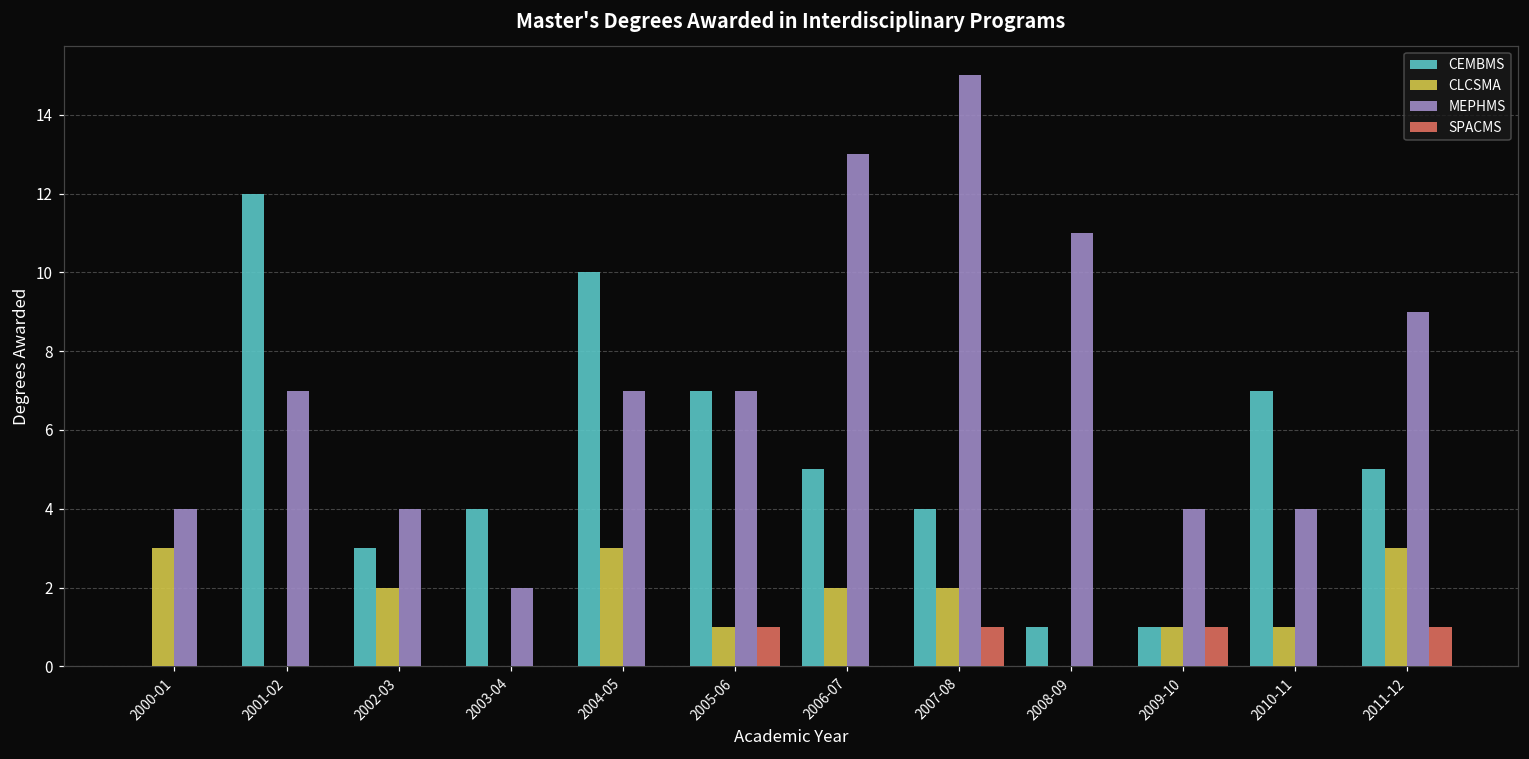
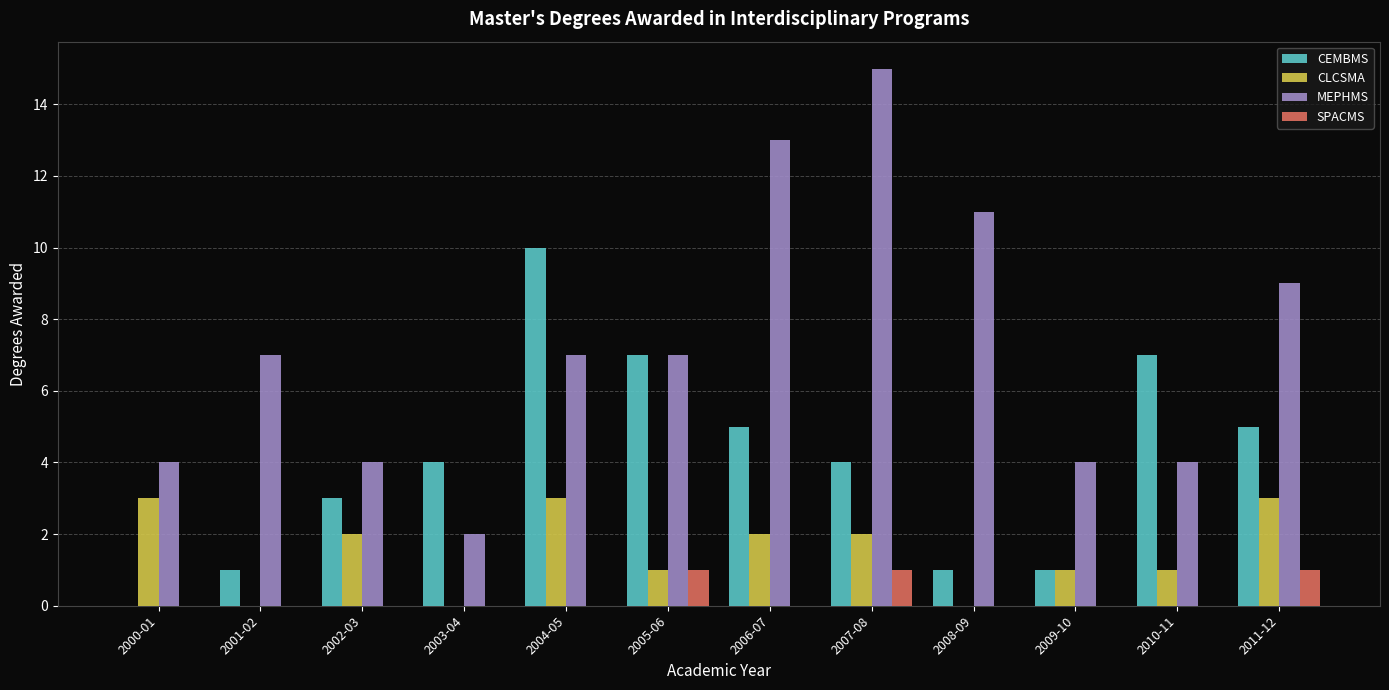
CEMBMS, 2001-02: 12 -> 1
SPACMS, 2009-10: 1 -> 0
